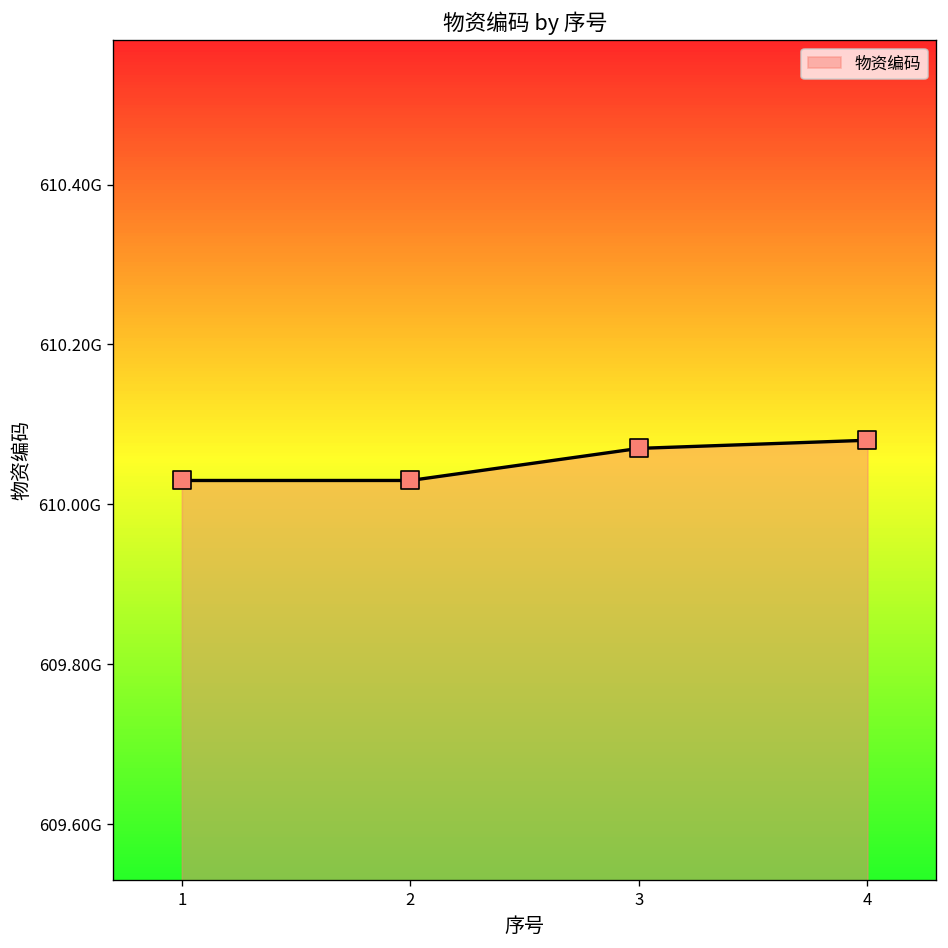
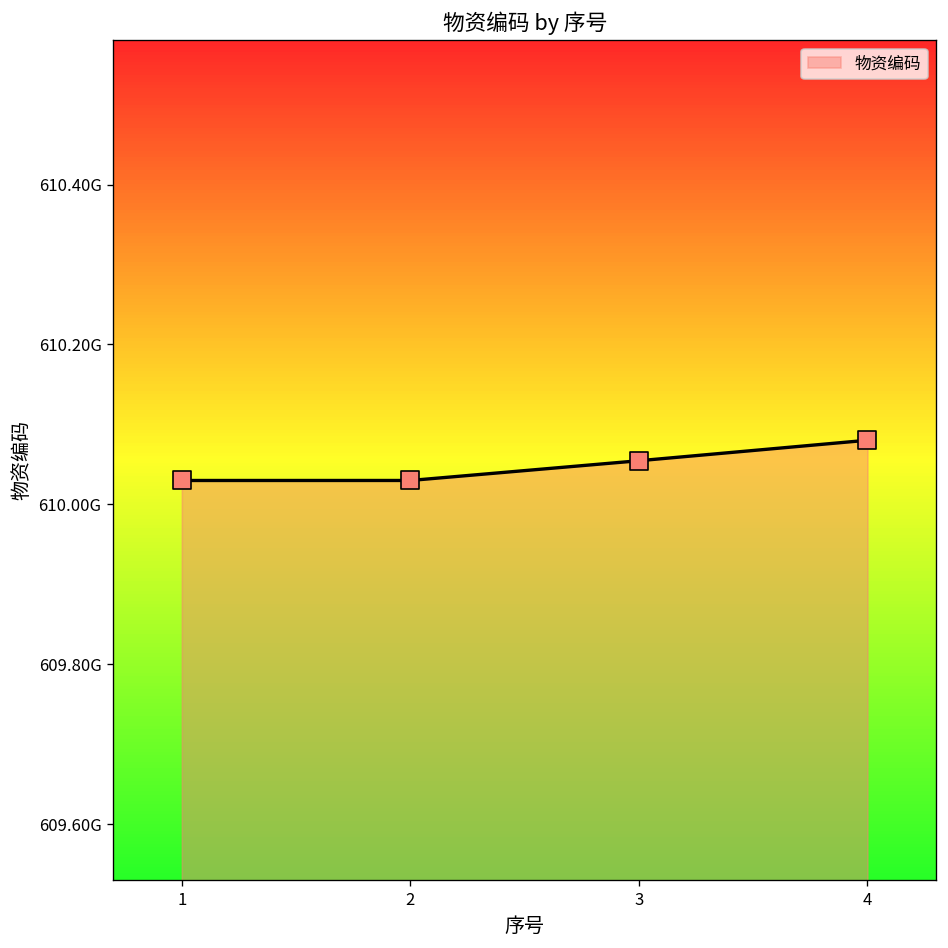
3: 610070000000 -> 610050000000
